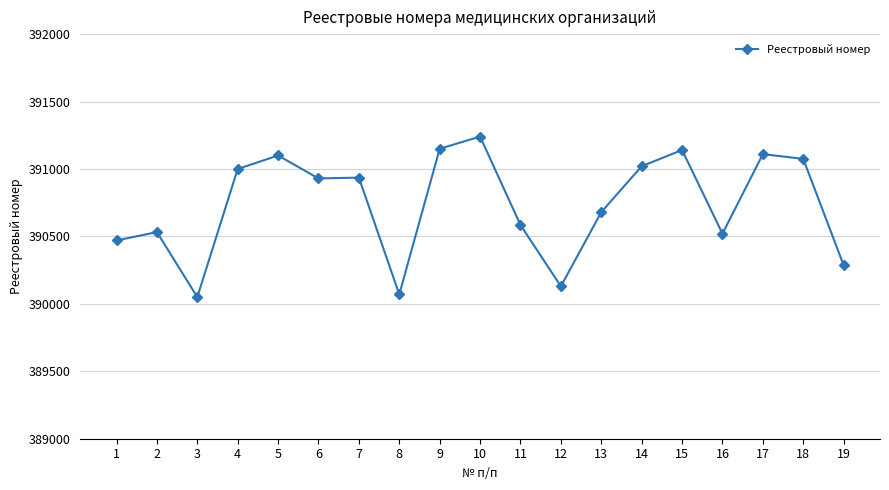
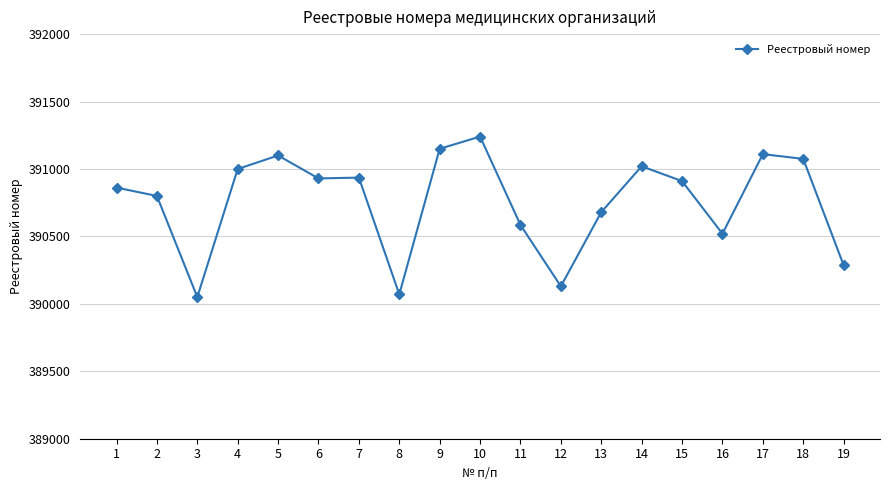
1: 390470 -> 390860
2: 390530 -> 390800
15: 391140 -> 390910
